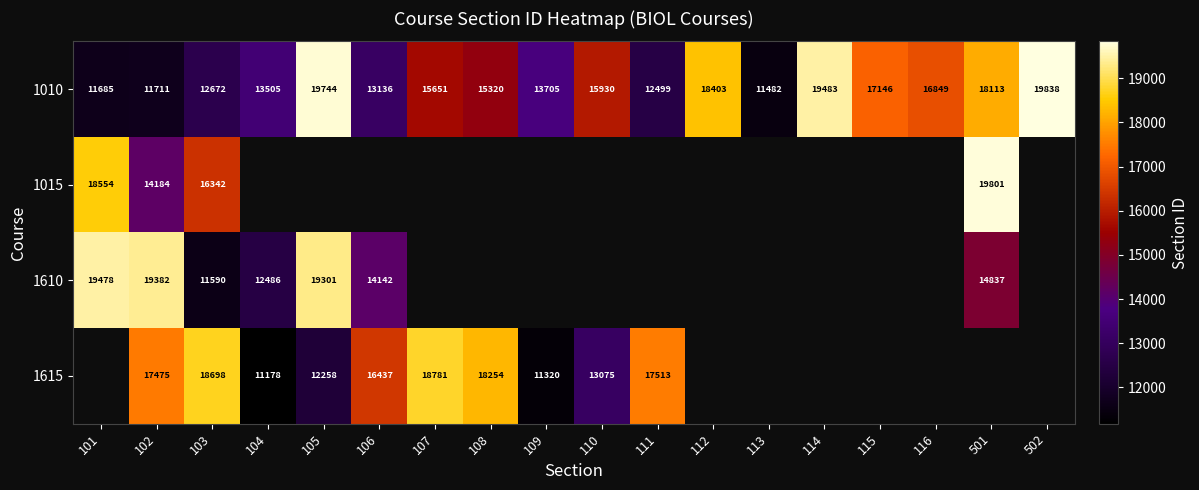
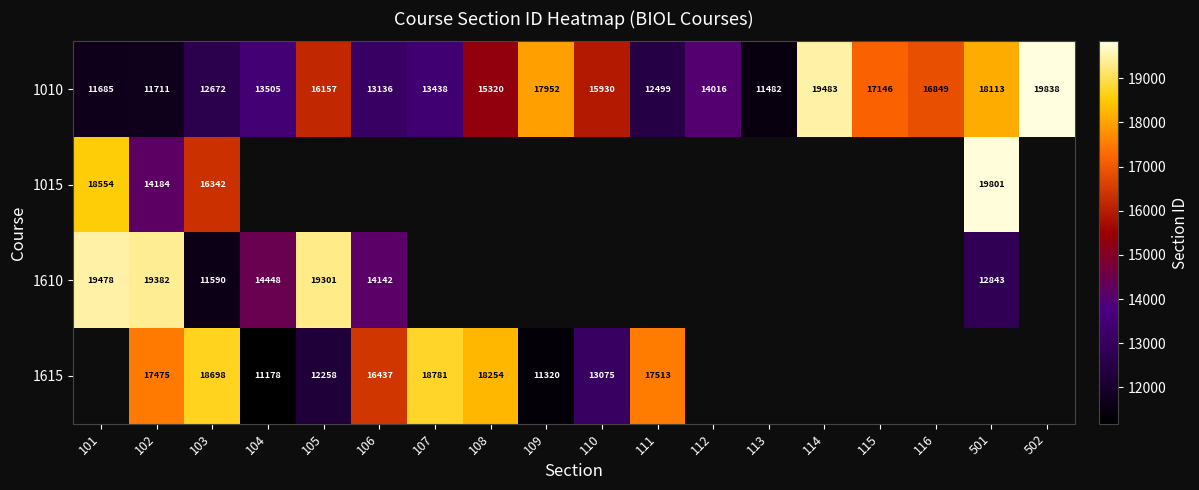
1010, 105: 19744 -> 16157
1010, 107: 15651 -> 13438
1010, 109: 13705 -> 17952
1010, 112: 18403 -> 14016
1610, 104: 12486 -> 14448
1610, 501: 14837 -> 12843
